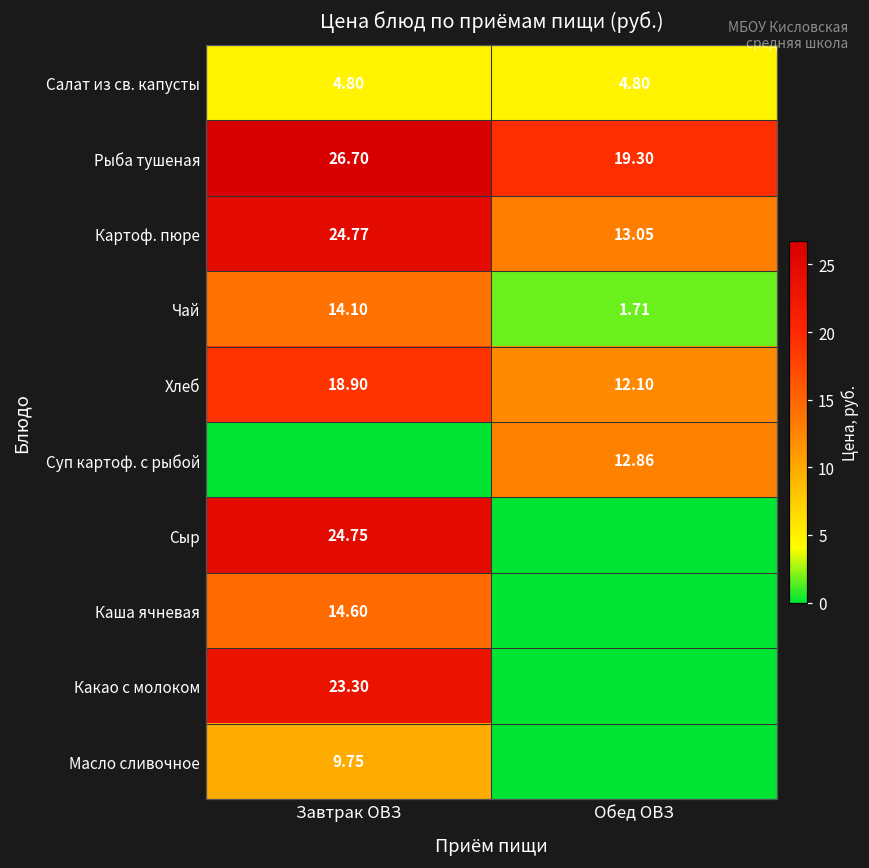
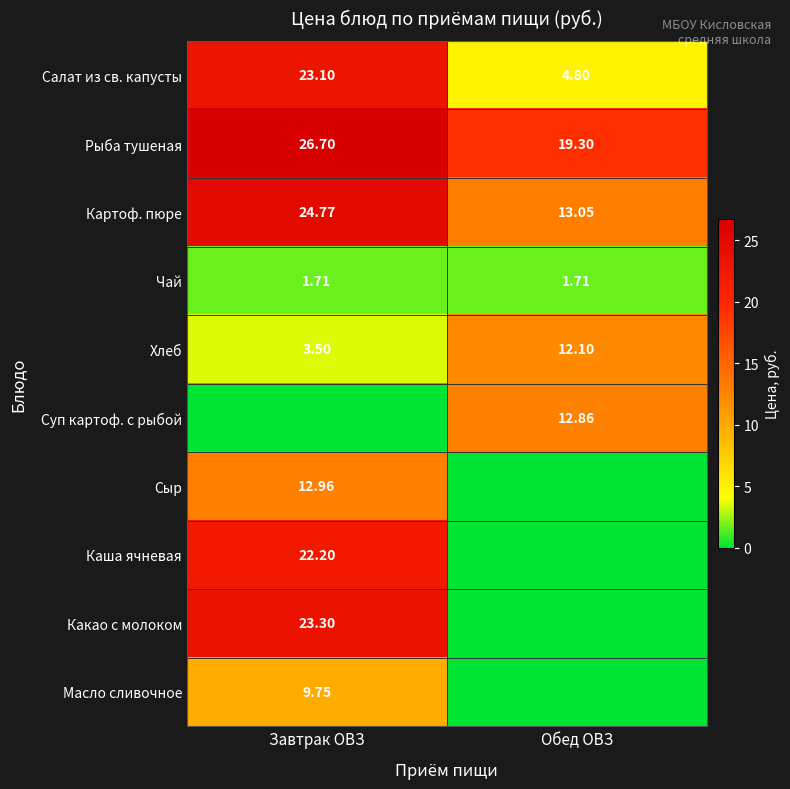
Салат из св. капусты, Завтрак ОВЗ: 4.80 -> 23.10
Чай, Завтрак ОВЗ: 14.10 -> 1.71
Хлеб, Завтрак ОВЗ: 18.90 -> 3.50
Сыр, Завтрак ОВЗ: 24.75 -> 12.96
Каша ячневая, Завтрак ОВЗ: 14.60 -> 22.20
